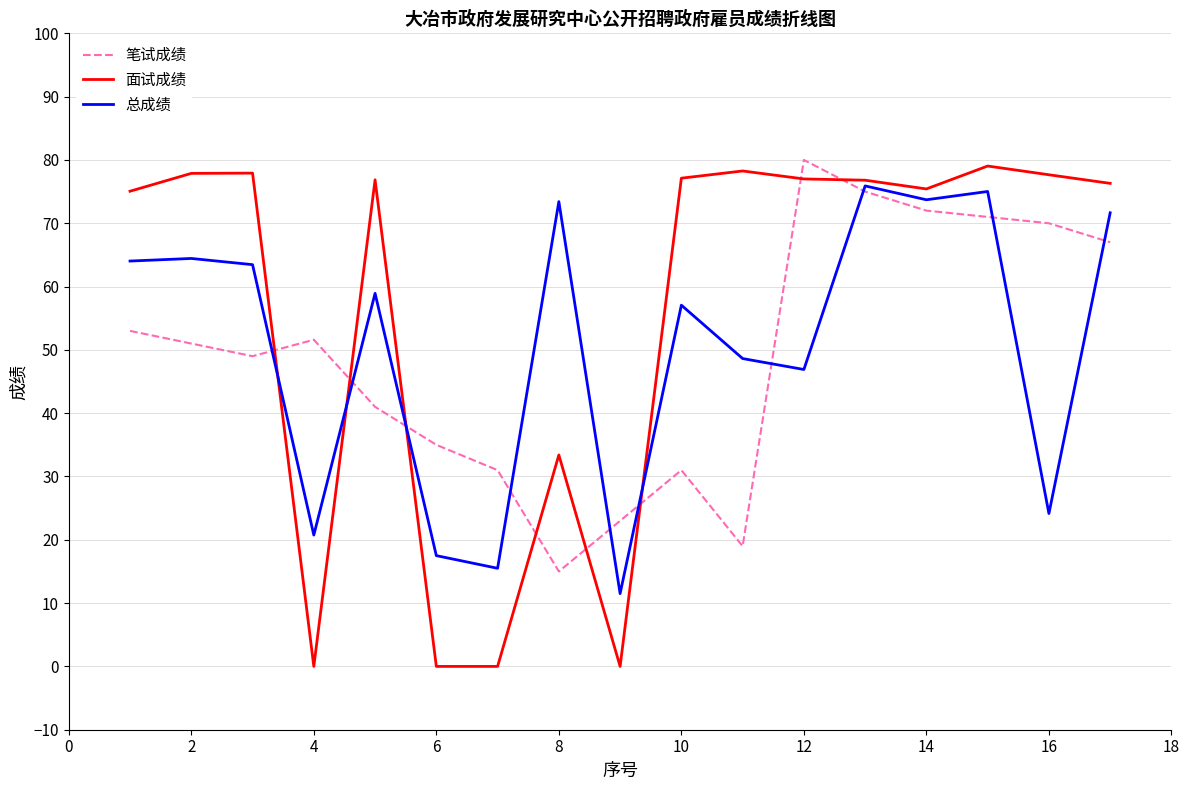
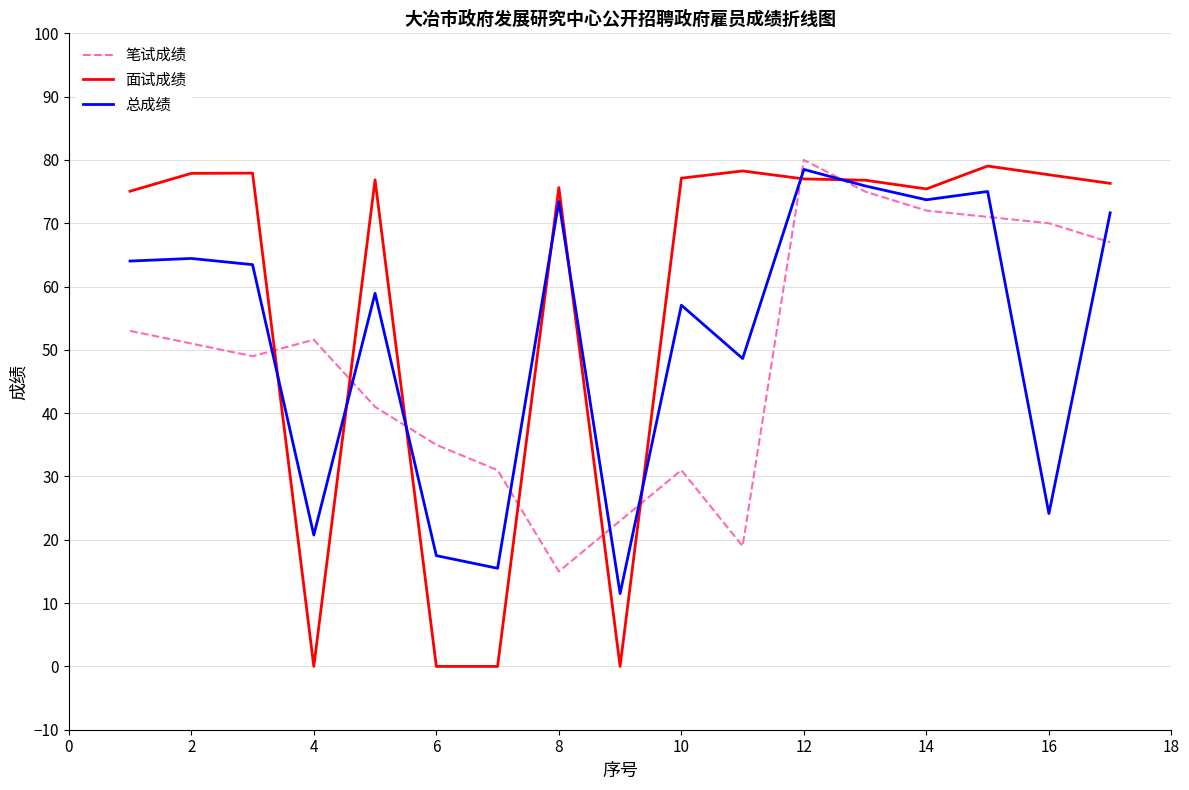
面试成绩, 8: 33 -> 76
总成绩, 12: 47 -> 79
